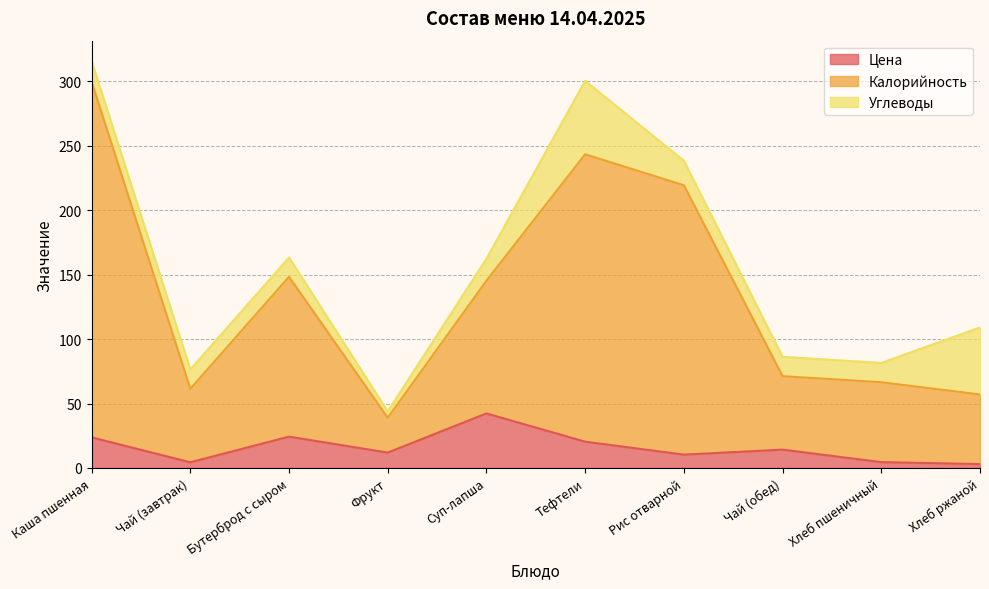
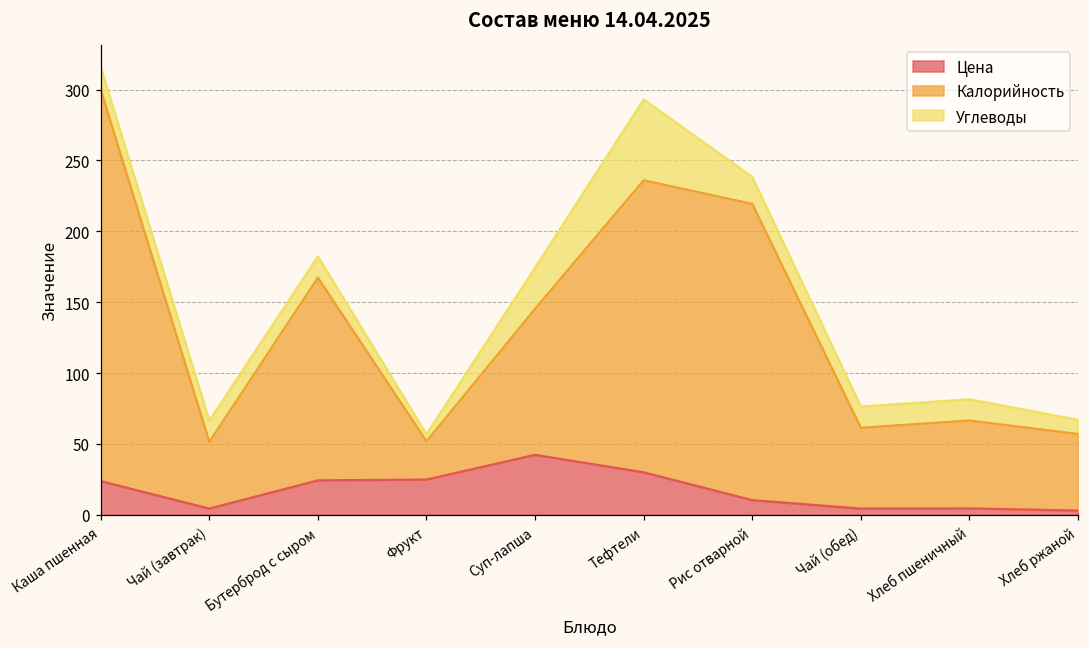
Калорийность, Чай (завтрак): 57 -> 47
Калорийность, Бутерброд с сыром: 124 -> 143
Цена, Фрукт: 12 -> 25
Углеводы, Суп-лапша: 17 -> 29
Цена, Тефтели: 20 -> 30
Калорийность, Тефтели: 223 -> 206
Цена, Чай (обед): 14 -> 4
Углеводы, Хлеб ржаной: 52 -> 10
